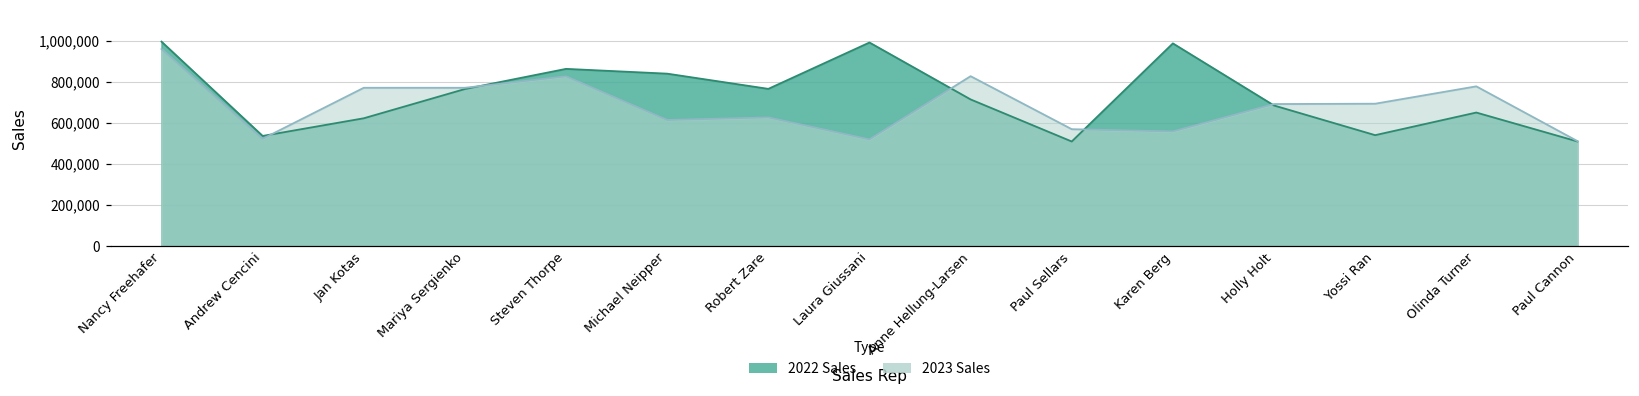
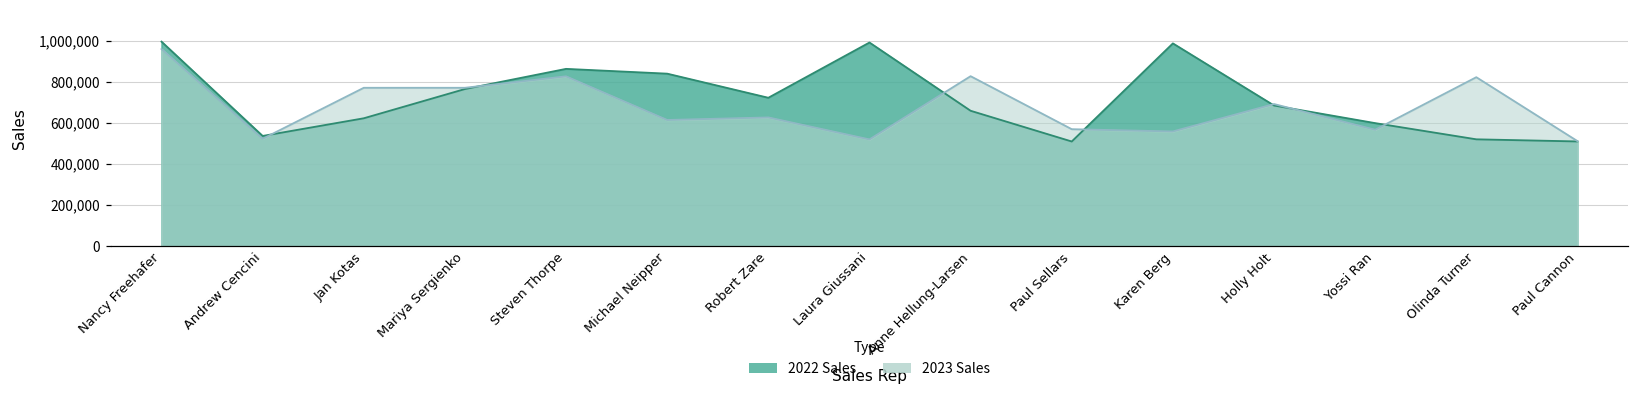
2022 Sales, Robert Zare: 770,000 -> 720,000
2022 Sales, Anne Hellung-Larsen: 710,000 -> 660,000
2022 Sales, Yossi Ran: 540,000 -> 600,000
2023 Sales, Yossi Ran: 690,000 -> 570,000
2022 Sales, Olinda Turner: 650,000 -> 520,000
2023 Sales, Olinda Turner: 780,000 -> 820,000
